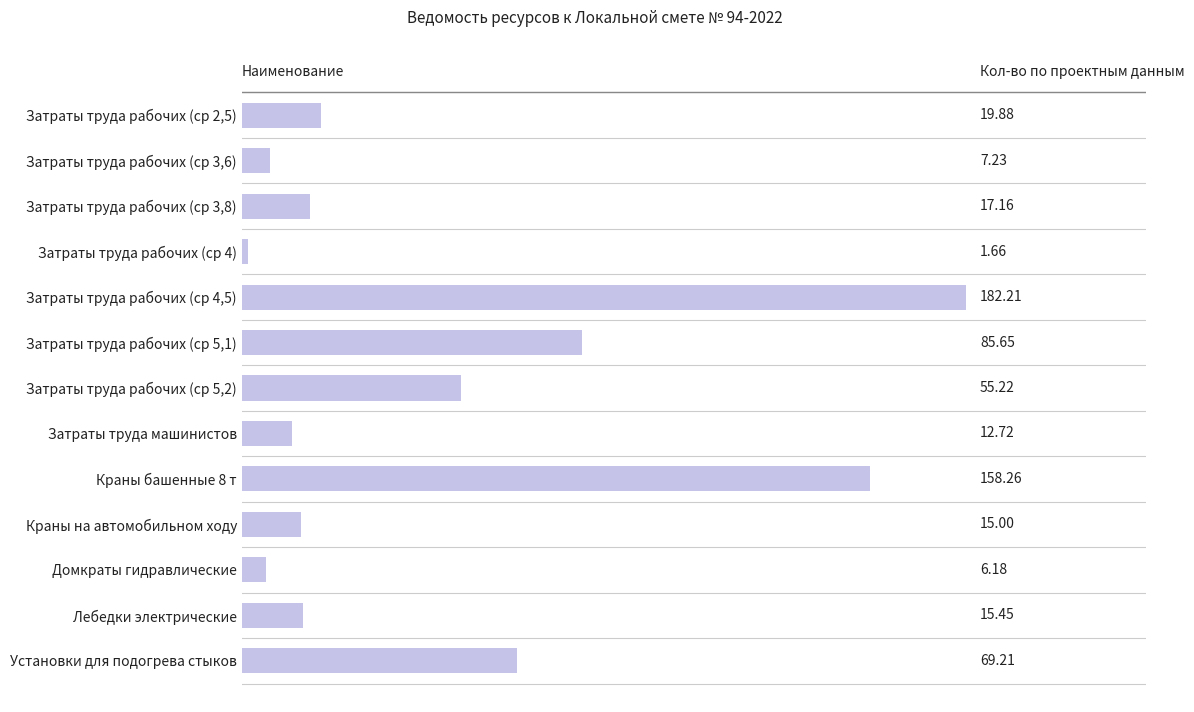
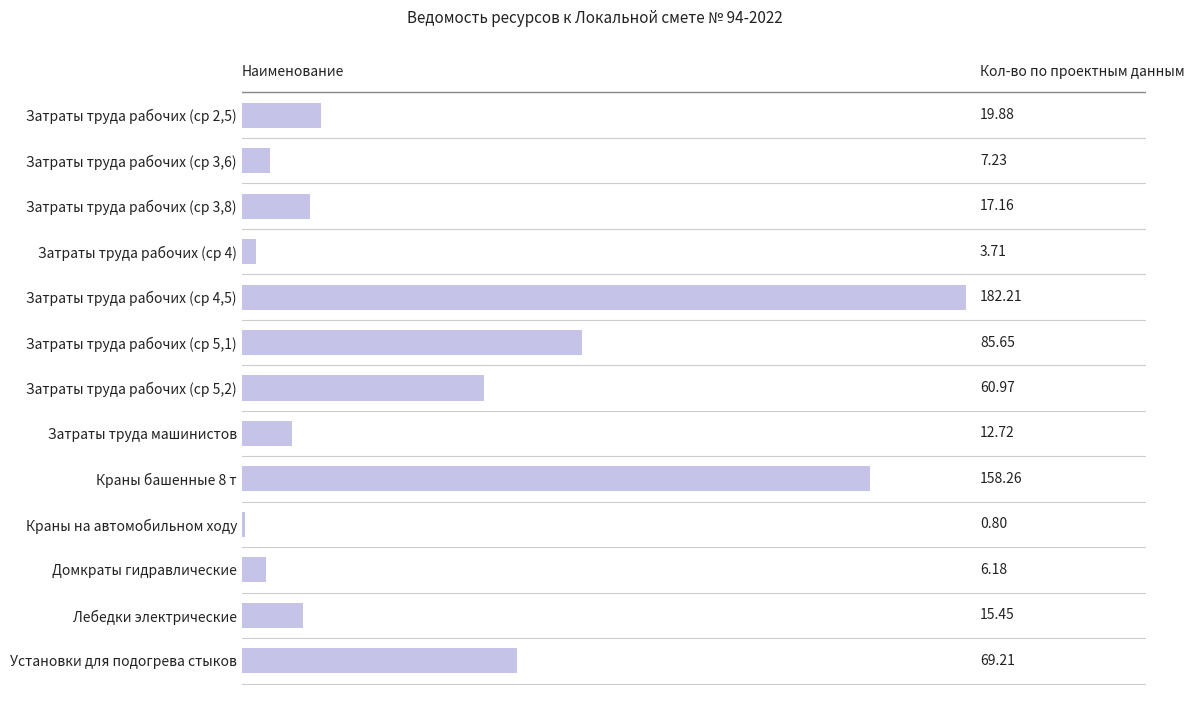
Затраты труда рабочих (ср 4): 1.66 -> 3.71
Затраты труда рабочих (ср 5,2): 55.22 -> 60.97
Краны на автомобильном ходу: 15.00 -> 0.80
